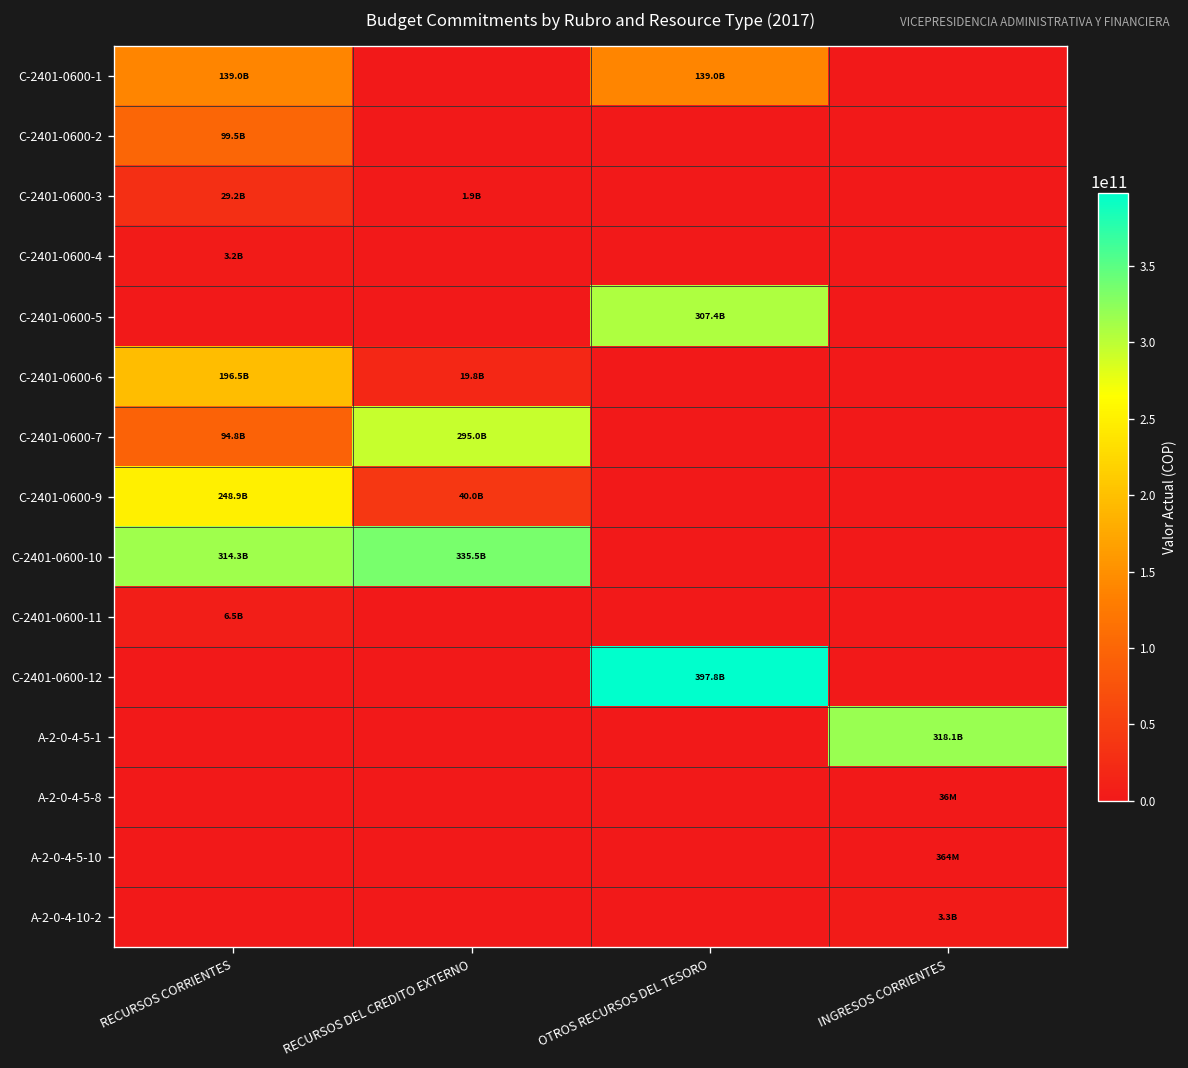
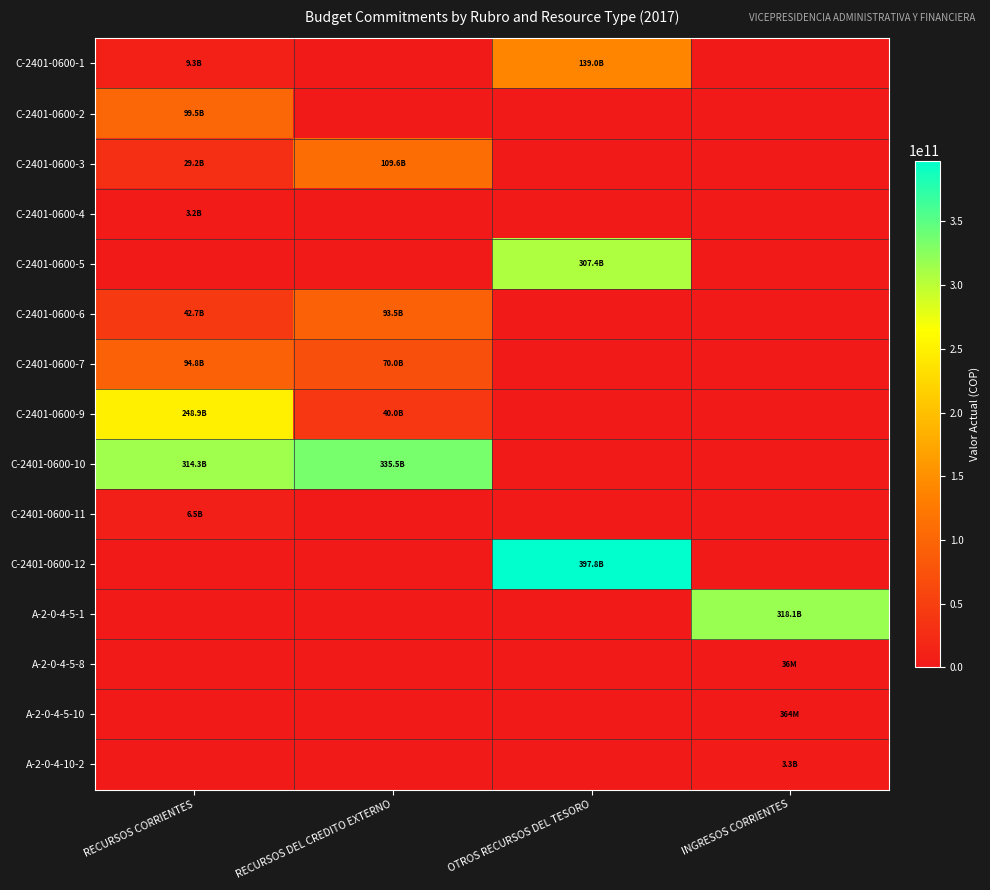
C-2401-0600-1, RECURSOS CORRIENTES: 139.0B -> 9.3B
C-2401-0600-3, RECURSOS DEL CREDITO EXTERNO: 1.9B -> 109.6B
C-2401-0600-6, RECURSOS CORRIENTES: 196.5B -> 42.7B
C-2401-0600-6, RECURSOS DEL CREDITO EXTERNO: 19.8B -> 93.5B
C-2401-0600-7, RECURSOS DEL CREDITO EXTERNO: 295.0B -> 70.0B
